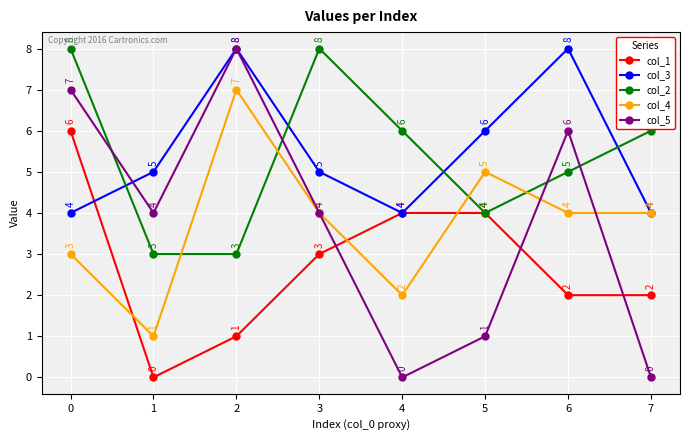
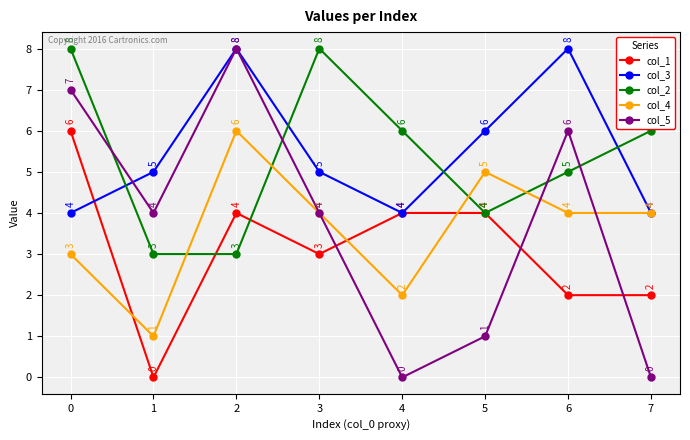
col_1, 2: 1 -> 4
col_4, 2: 7 -> 6
